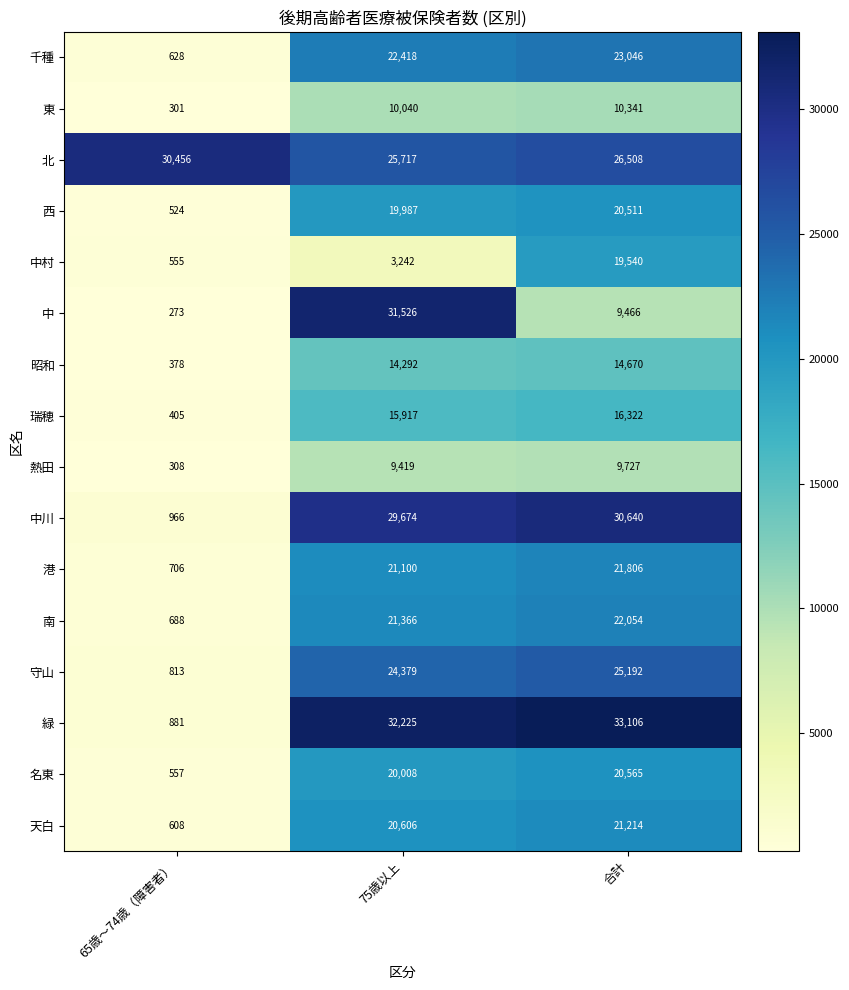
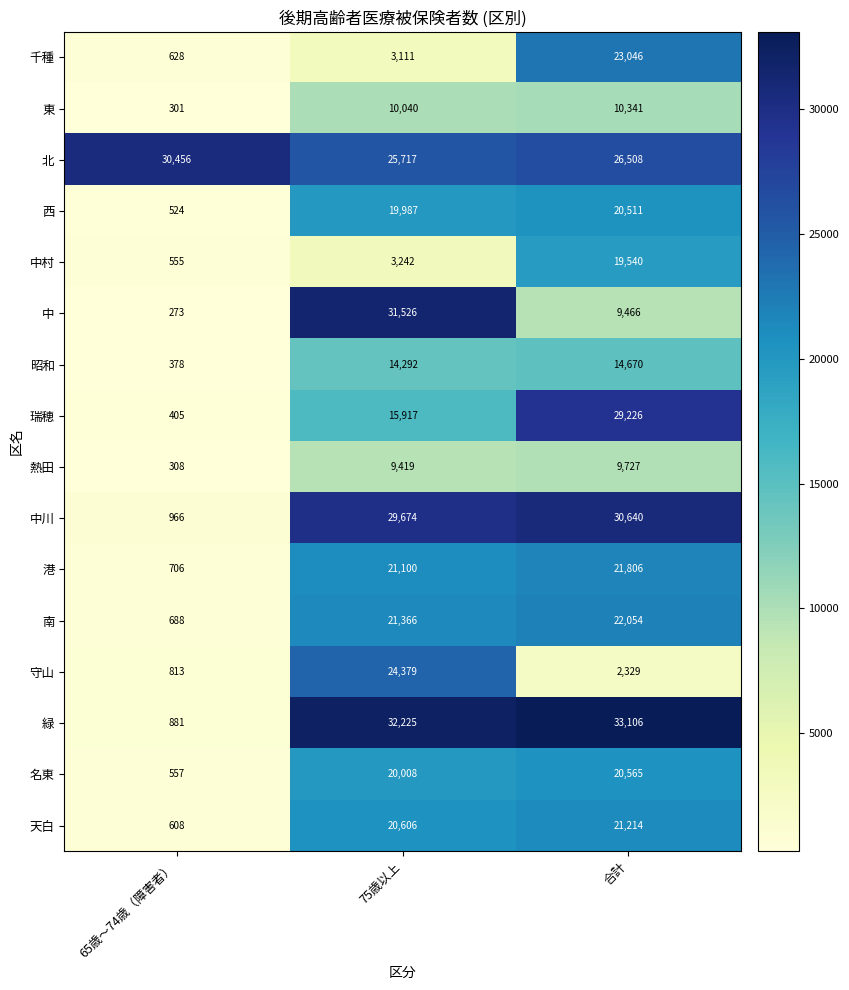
千種, 75歳以上: 22,418 -> 3,111
瑞穂, 合計: 16,322 -> 29,226
守山, 合計: 25,192 -> 2,329
